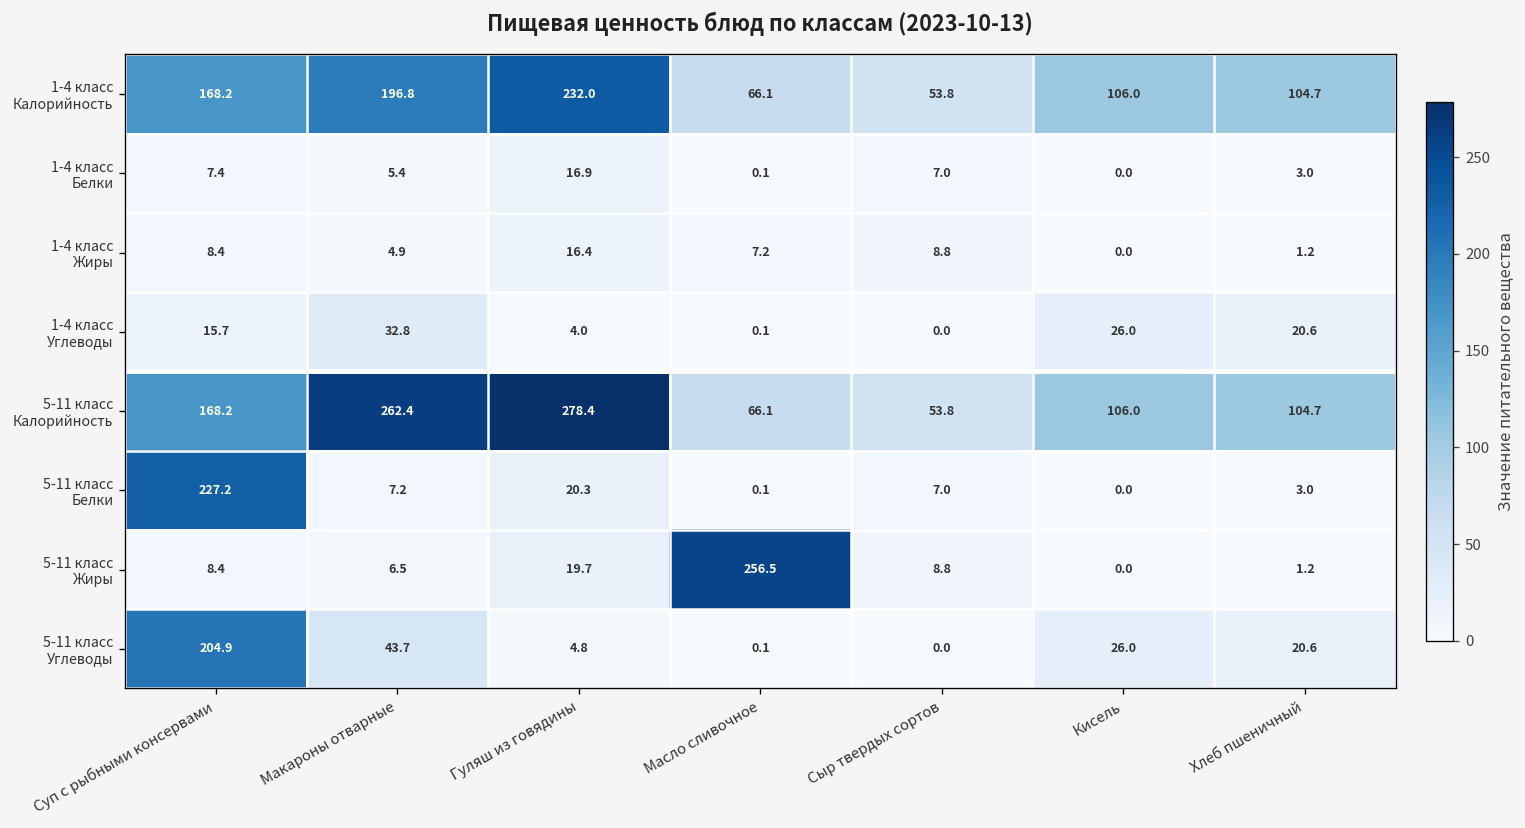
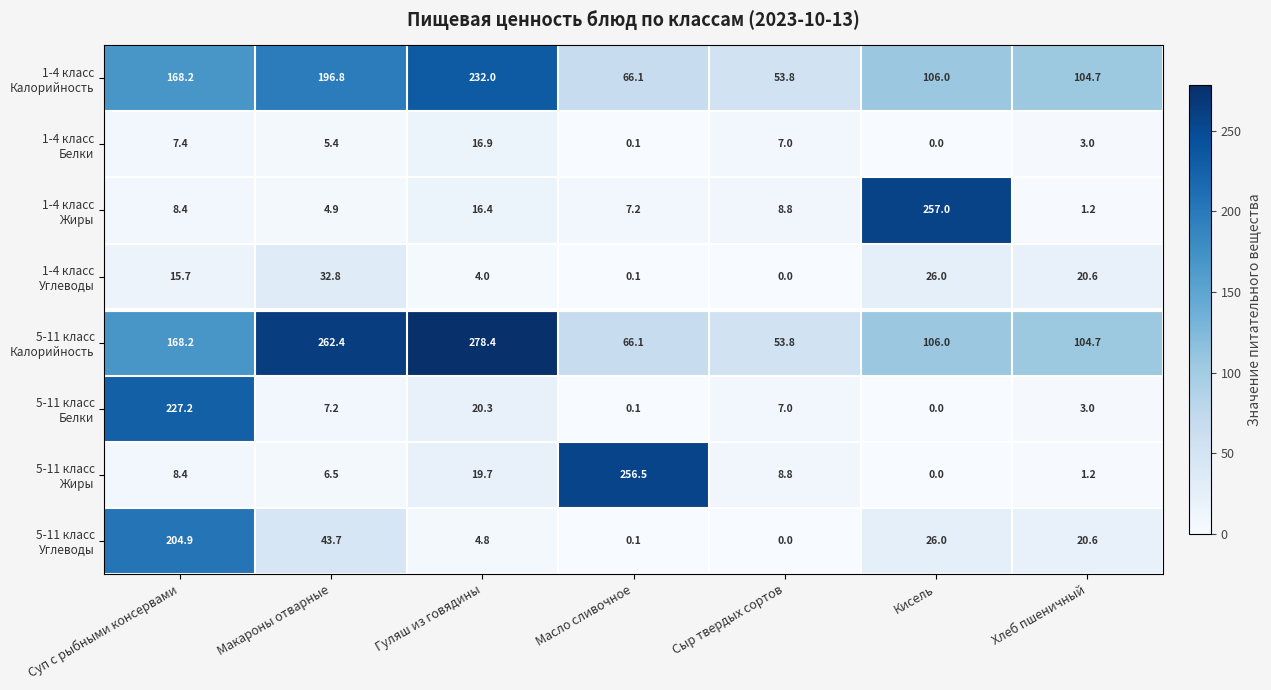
1-4 класс Жиры, Кисель: 0.0 -> 257.0
